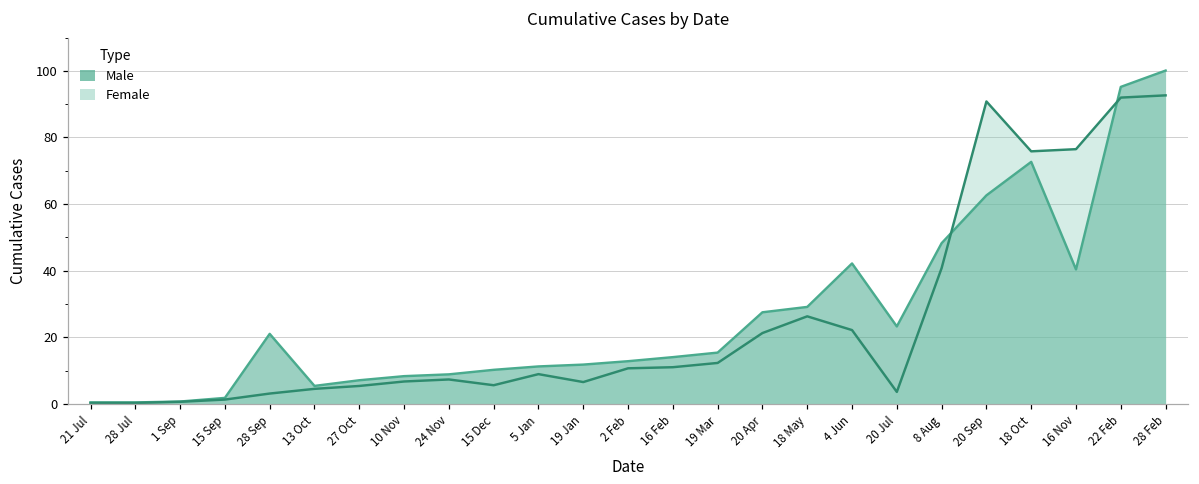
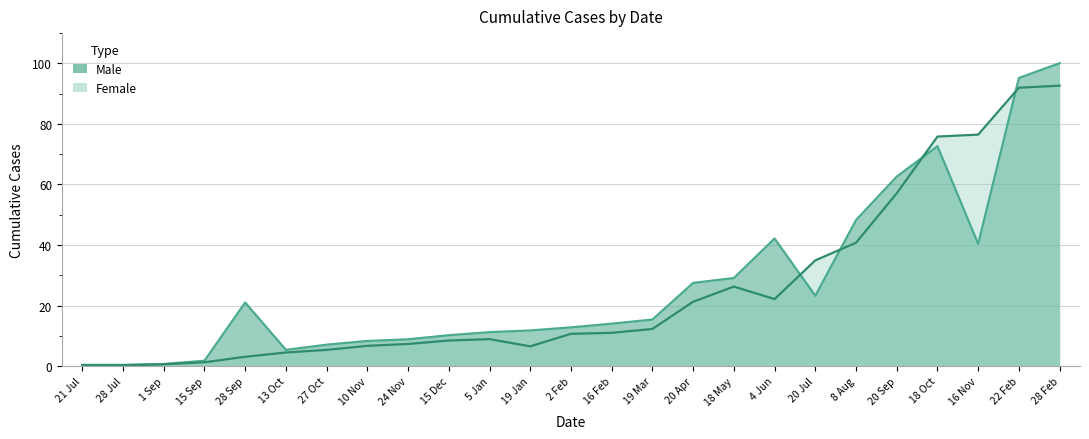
Female, 15 Dec: 6 -> 8
Female, 20 Jul: 4 -> 35
Female, 20 Sep: 91 -> 57
